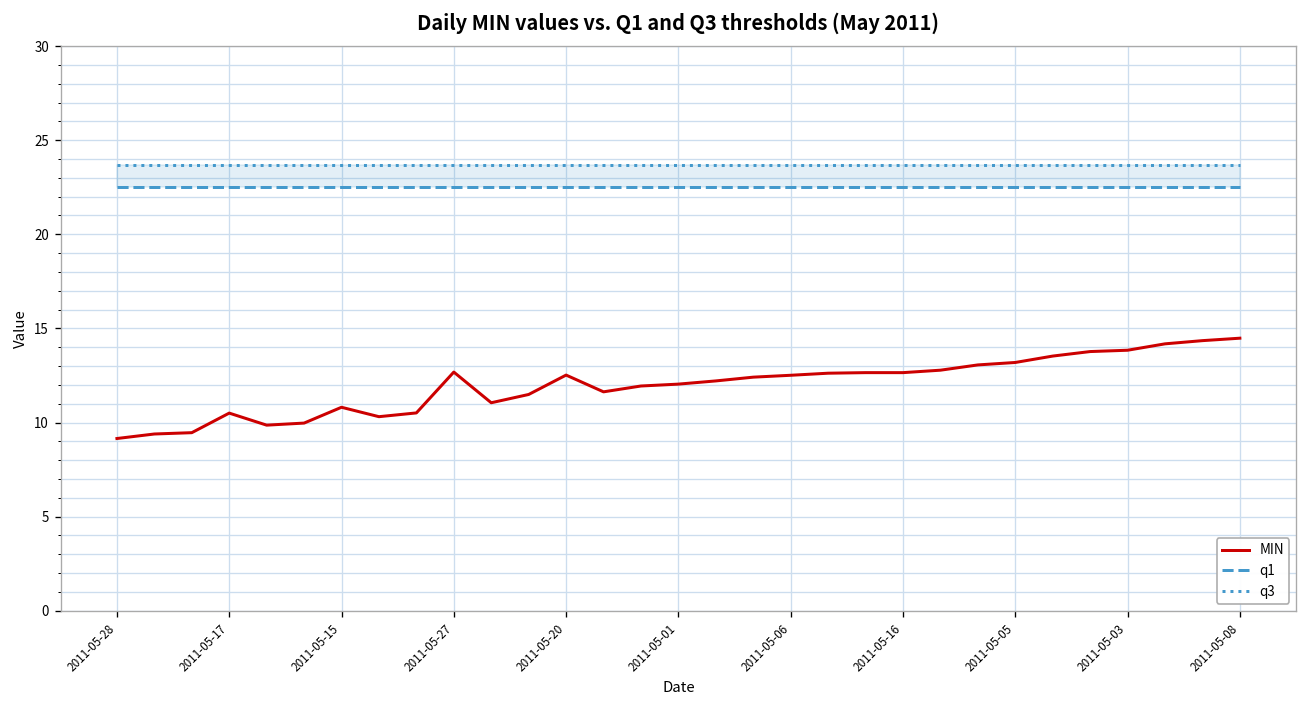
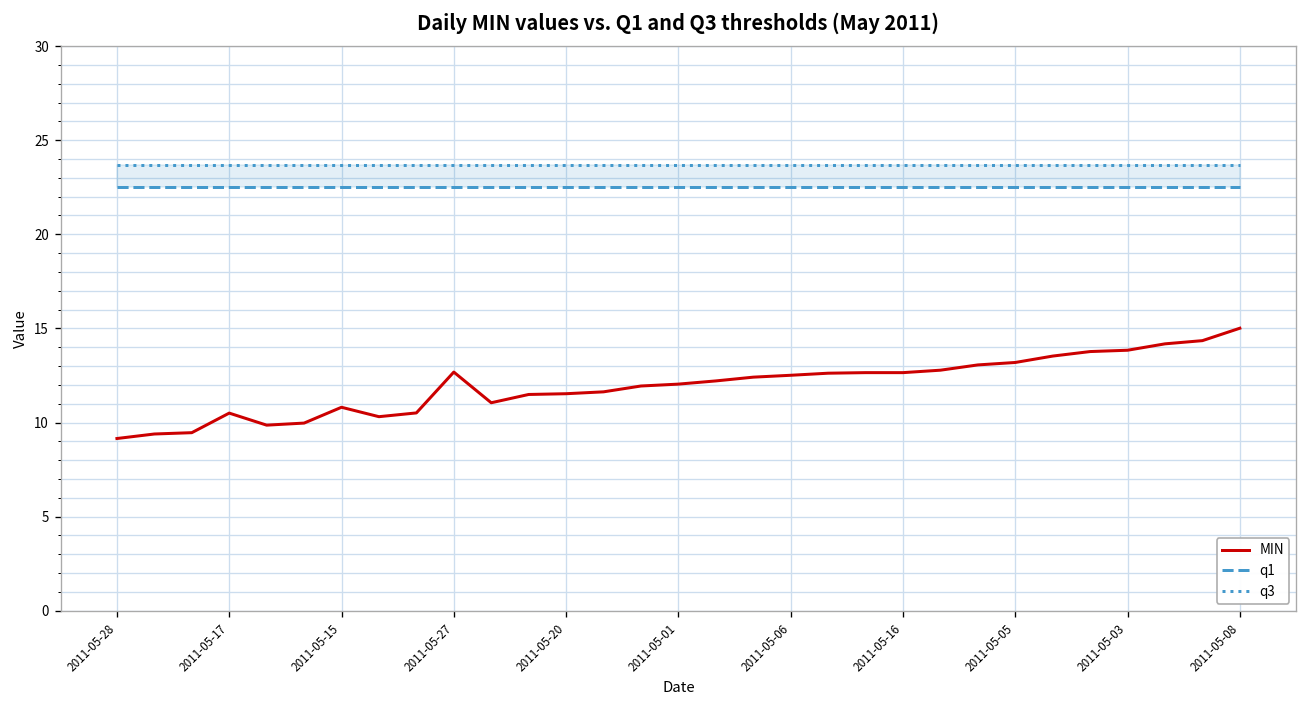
MIN, 2011-05-20: 12.5 -> 11.5
MIN, 2011-05-08: 14.5 -> 15.0
